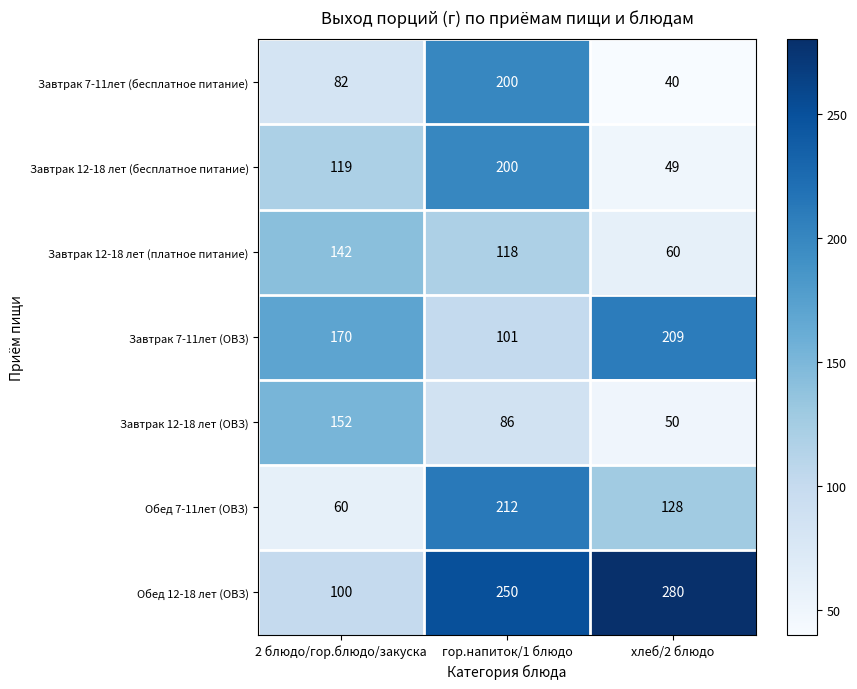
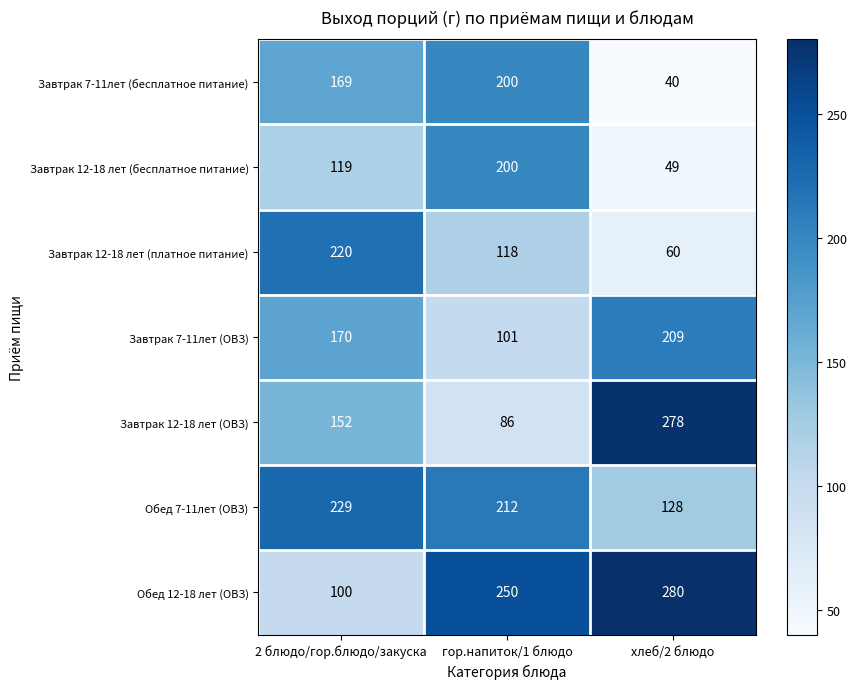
Завтрак 7-11лет (бесплатное питание), 2 блюдо/гор.блюдо/закуска: 82 -> 169
Завтрак 12-18 лет (платное питание), 2 блюдо/гор.блюдо/закуска: 142 -> 220
Завтрак 12-18 лет (ОВЗ), хлеб/2 блюдо: 50 -> 278
Обед 7-11лет (ОВЗ), 2 блюдо/гор.блюдо/закуска: 60 -> 229
